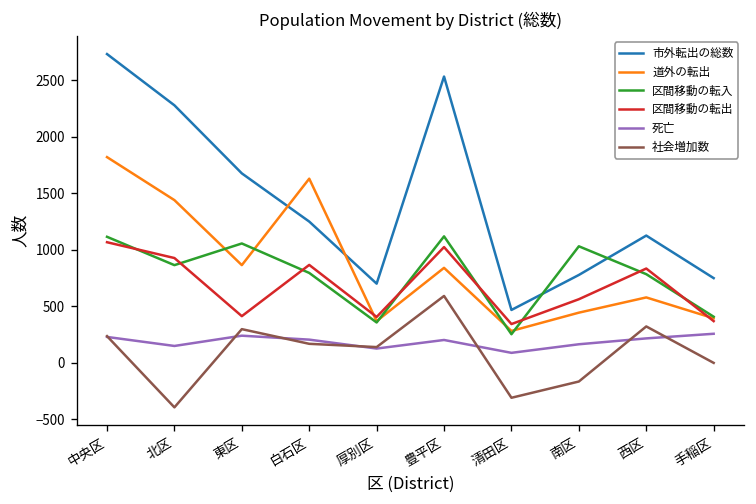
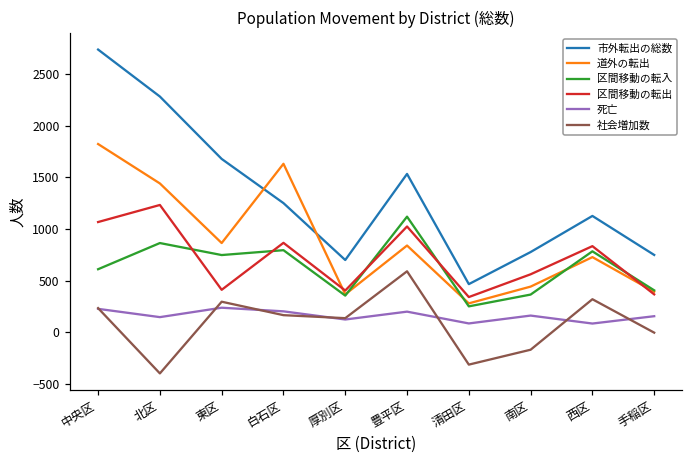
区間移動の転入, 中央区: 1100 -> 600
区間移動の転出, 北区: 900 -> 1200
区間移動の転入, 東区: 1100 -> 700
市外転出の総数, 豊平区: 2500 -> 1500
区間移動の転入, 南区: 1000 -> 400
道外の転出, 西区: 600 -> 700
死亡, 西区: 200 -> 100
死亡, 手稲区: 300 -> 200
